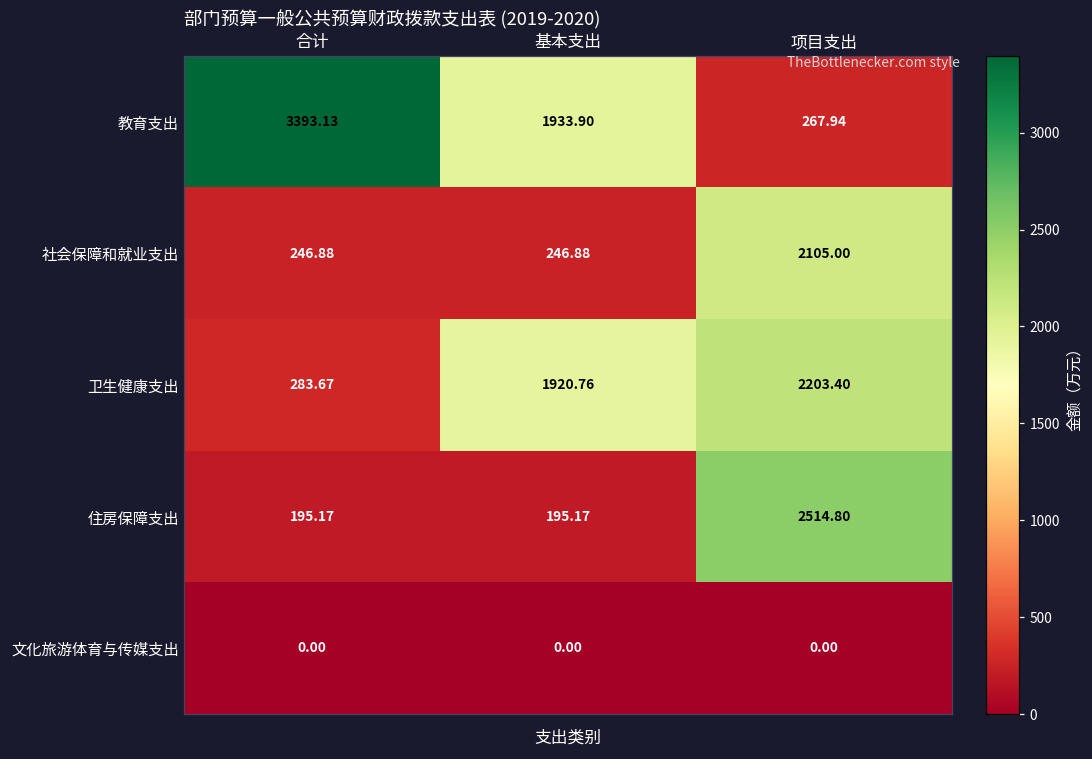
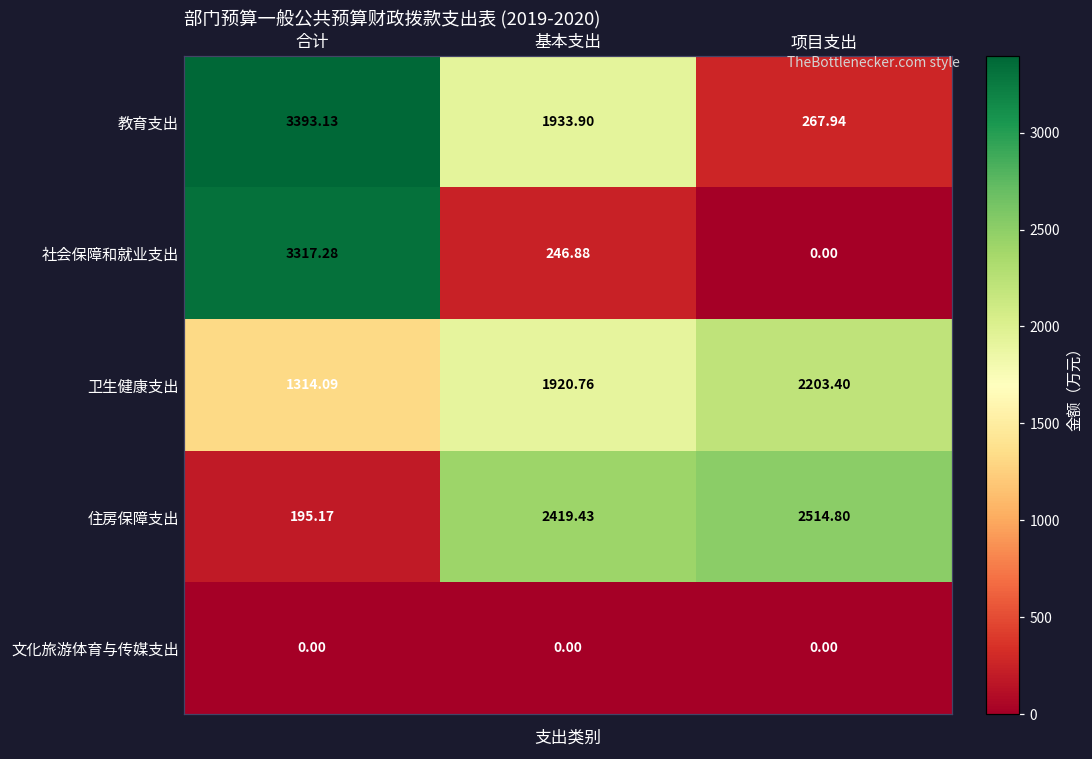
社会保障和就业支出, 合计: 246.88 -> 3317.28
社会保障和就业支出, 项目支出: 2105.00 -> 0.00
卫生健康支出, 合计: 283.67 -> 1314.09
住房保障支出, 基本支出: 195.17 -> 2419.43
